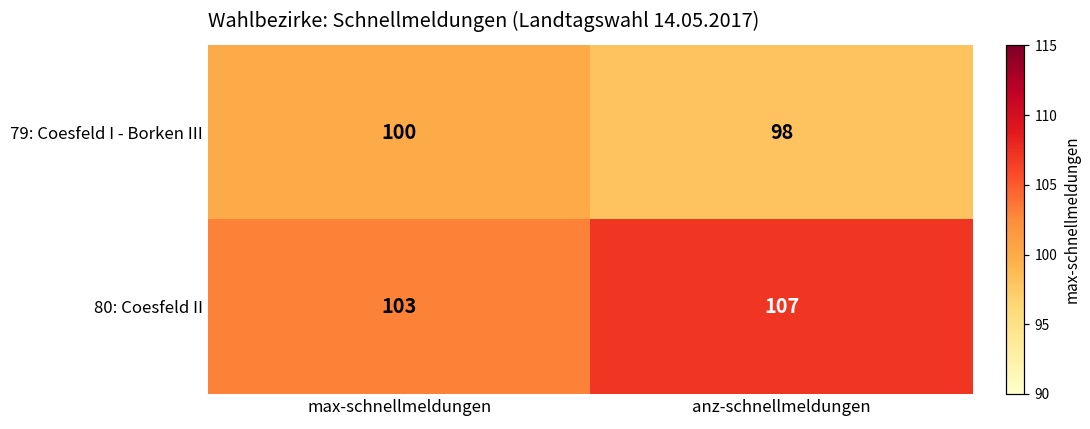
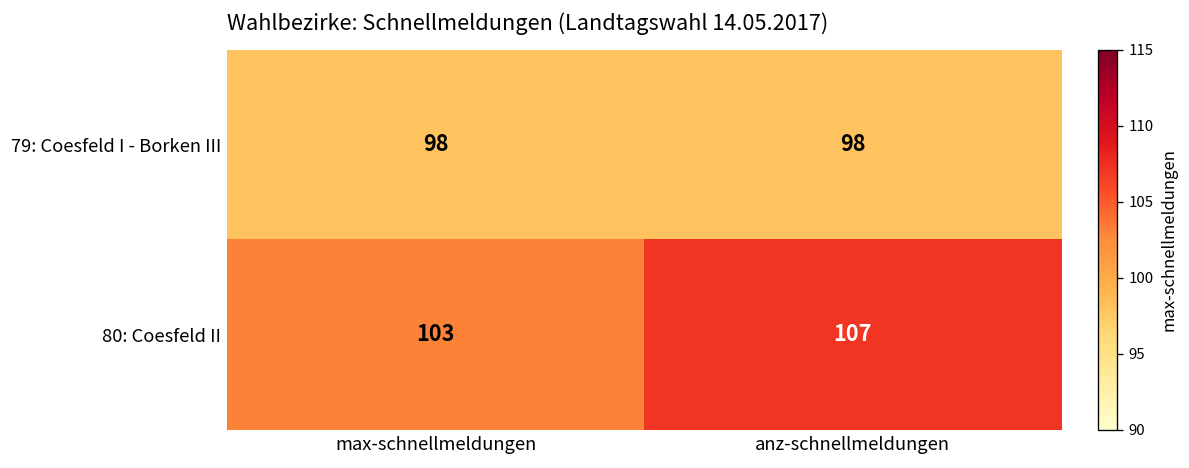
79: Coesfeld I - Borken III, max-schnellmeldungen: 100 -> 98
